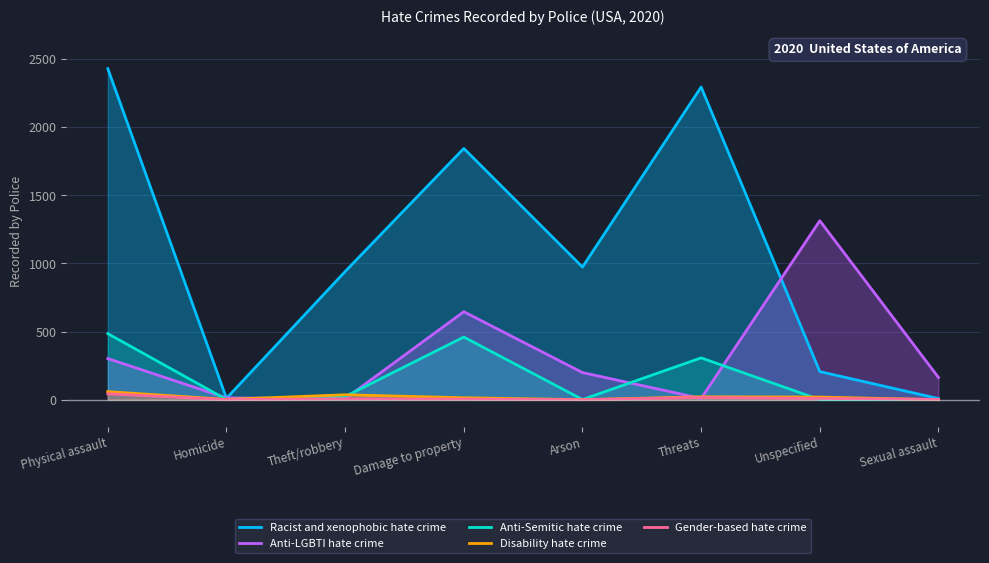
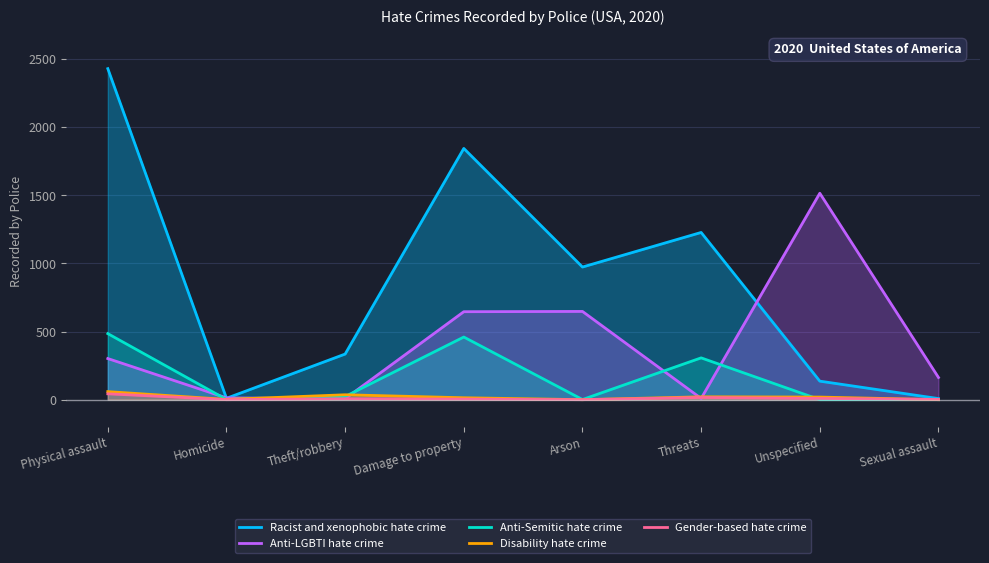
Racist and xenophobic hate crime, Theft/robbery: 940 -> 340
Anti-LGBTI hate crime, Arson: 200 -> 650
Racist and xenophobic hate crime, Threats: 2300 -> 1230
Racist and xenophobic hate crime, Unspecified: 210 -> 140
Anti-LGBTI hate crime, Unspecified: 1310 -> 1520
